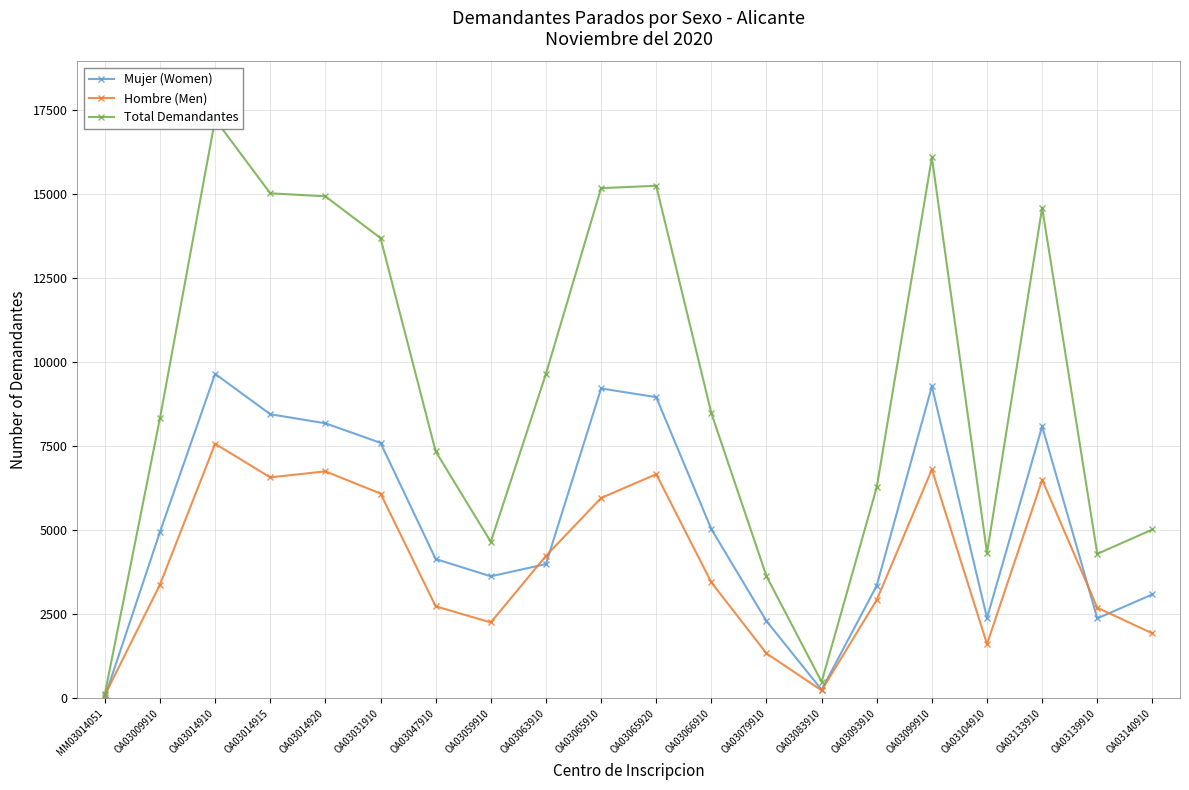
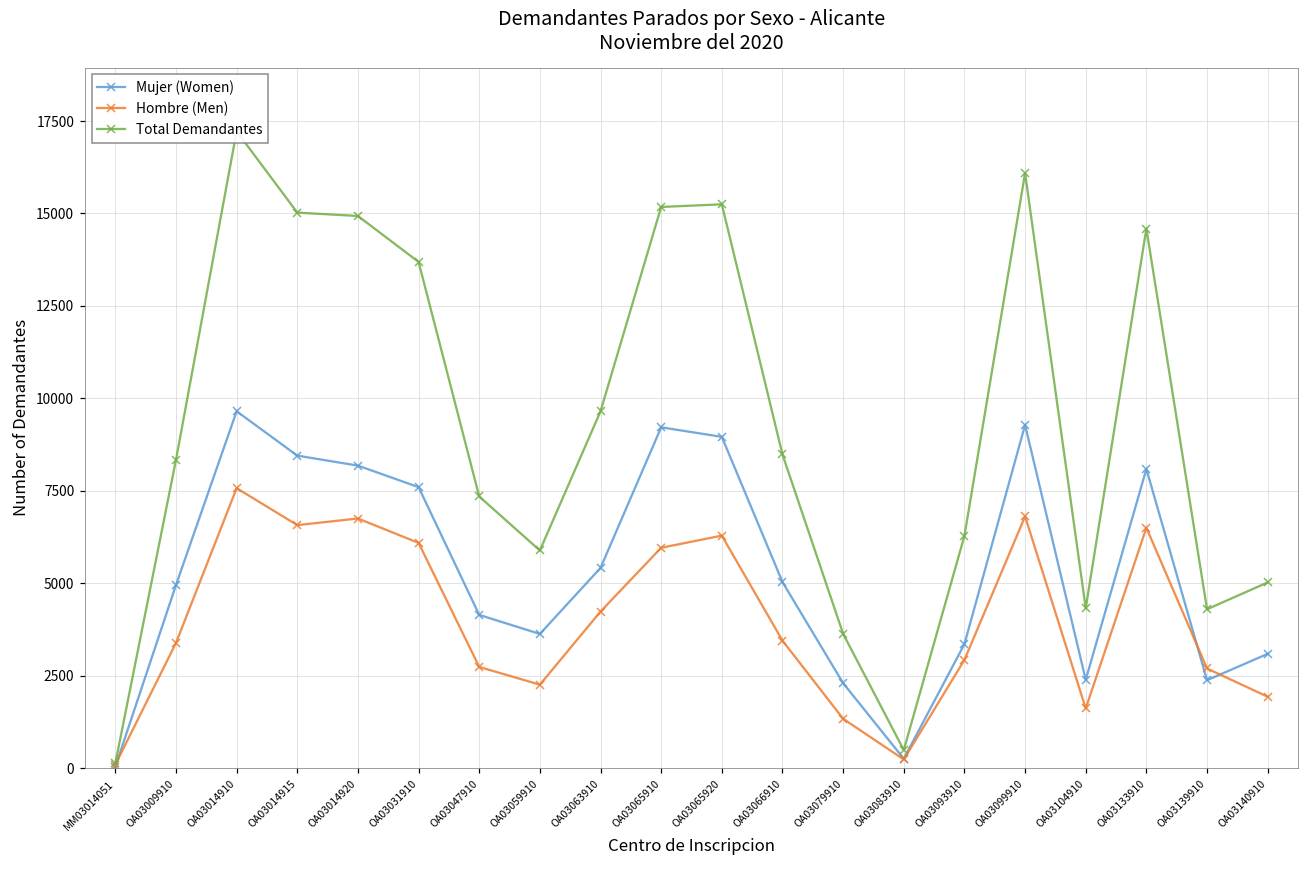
Total Demandantes, OA03059910: 4700 -> 5900
Mujer (Women), OA03063910: 4000 -> 5400
Hombre (Men), OA03065920: 6700 -> 6300
